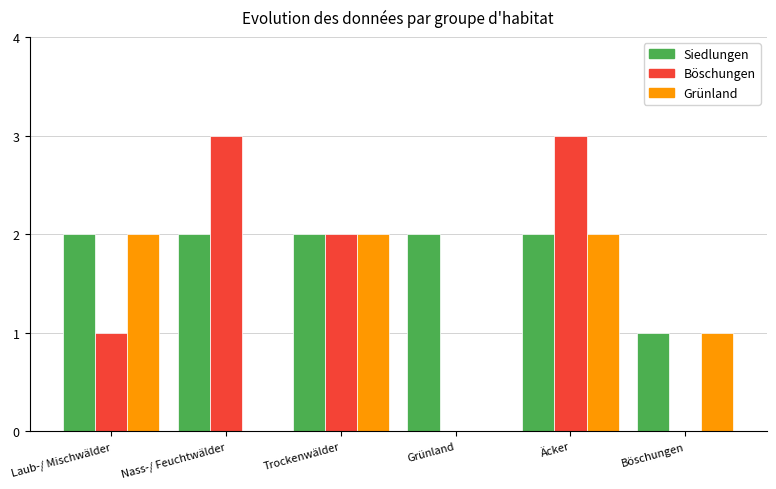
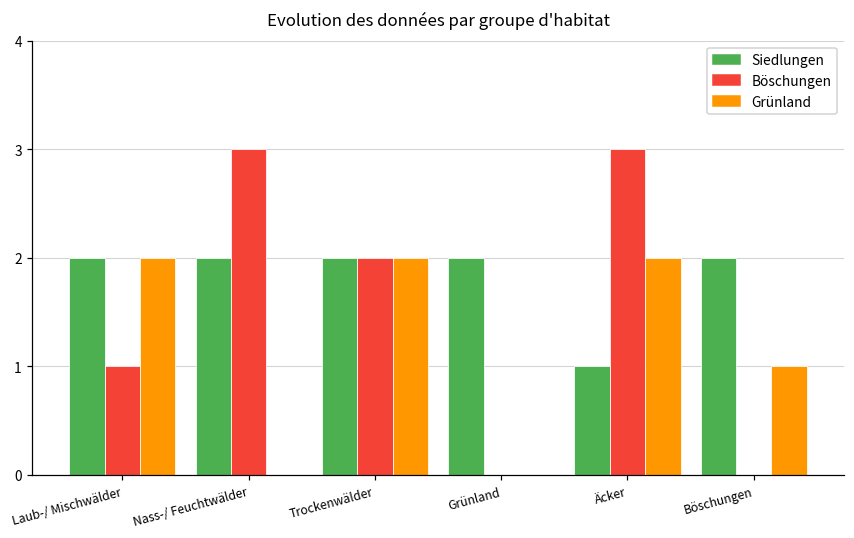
Siedlungen, Äcker: 2 -> 1
Siedlungen, Böschungen: 1 -> 2
